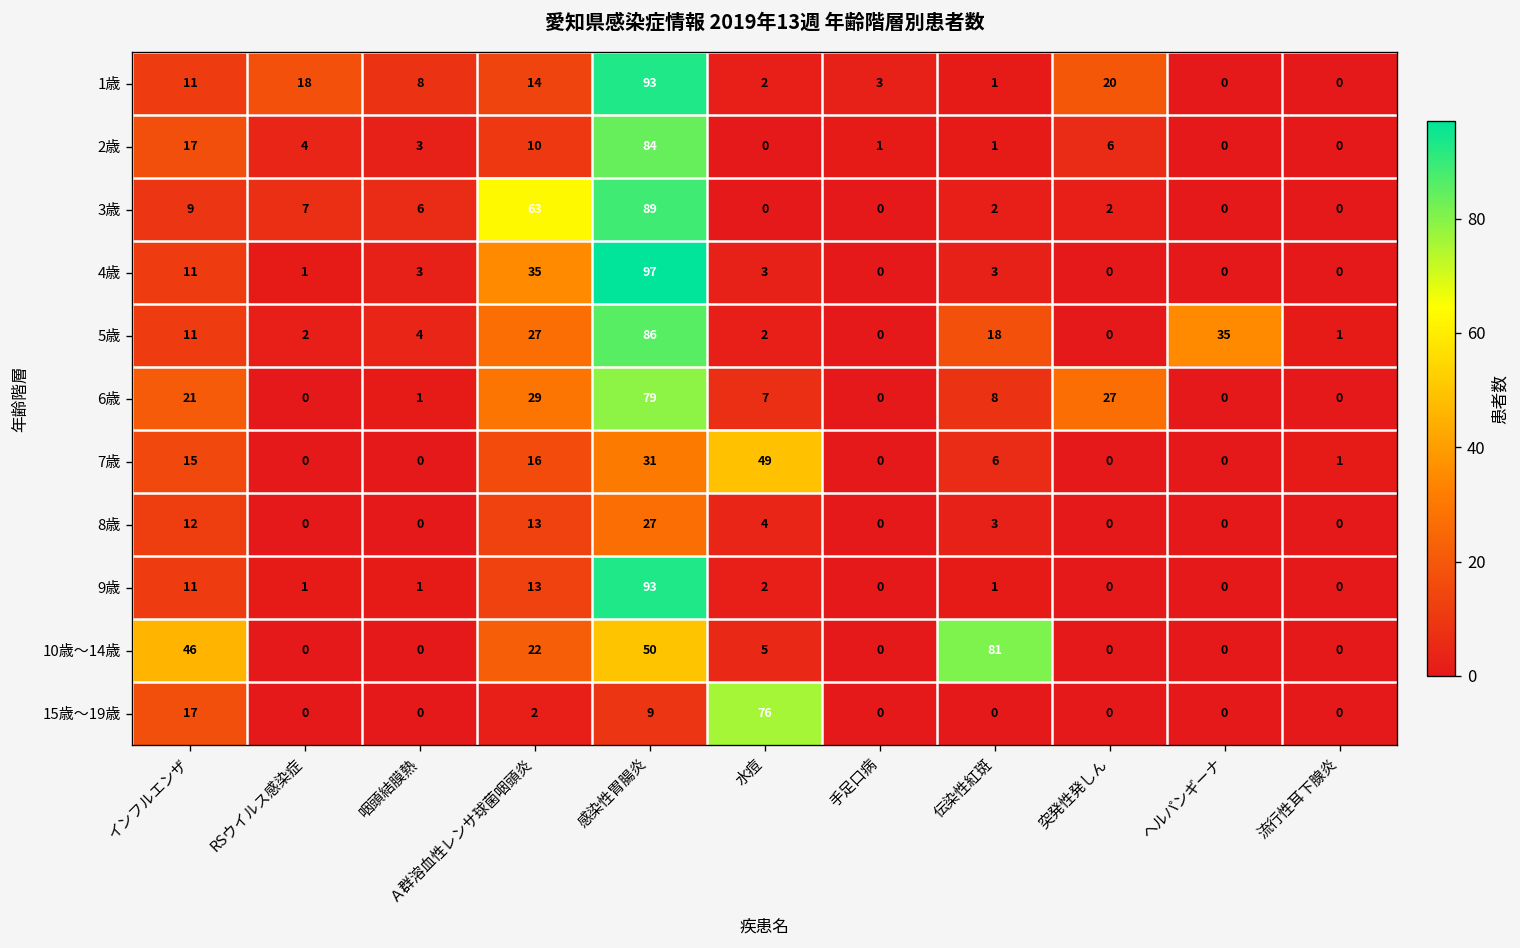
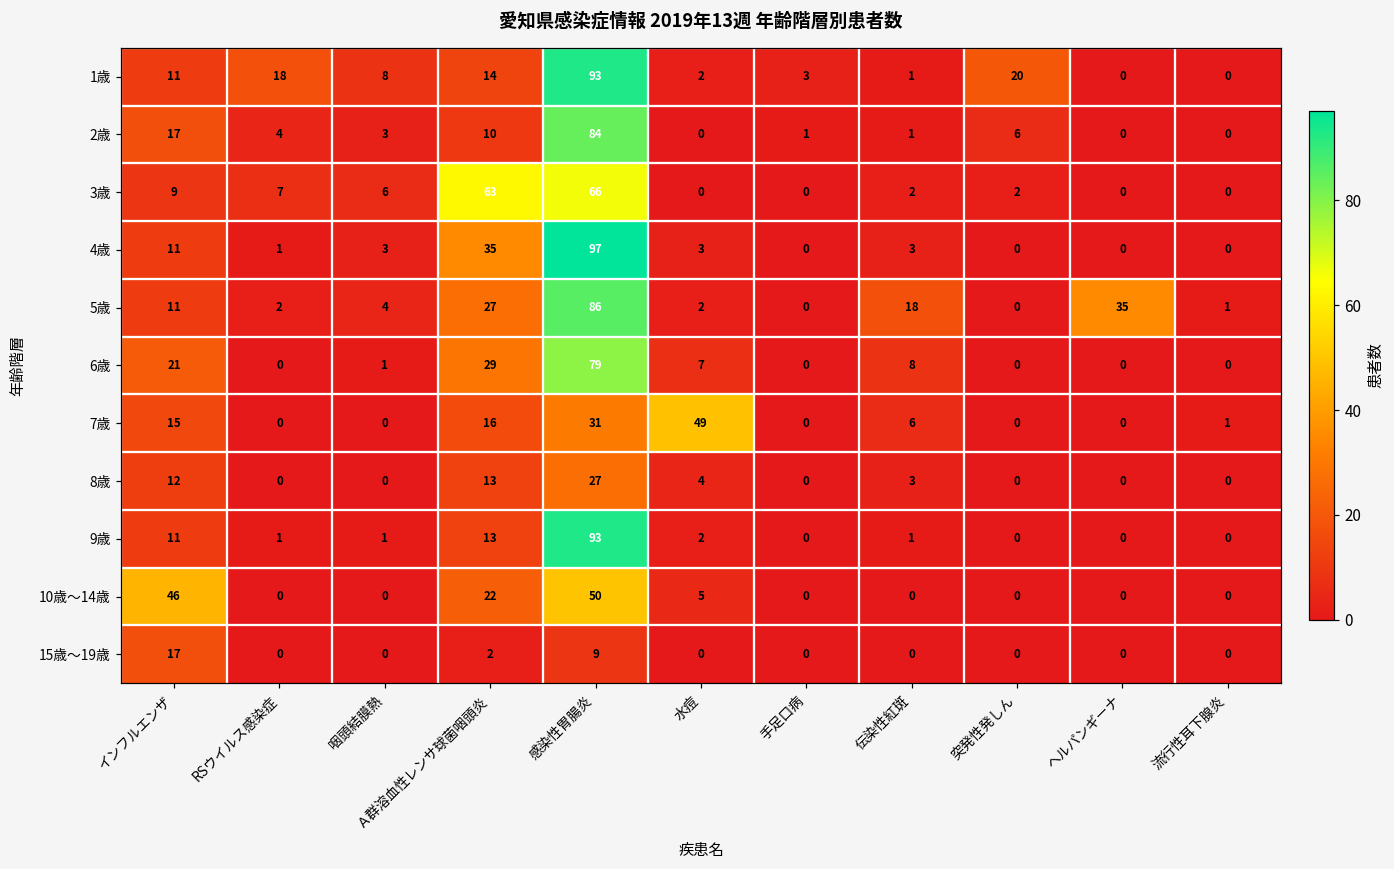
3歳, 感染性胃腸炎: 89 -> 66
6歳, 突発性発しん: 27 -> 0
10歳～14歳, 伝染性紅斑: 81 -> 0
15歳～19歳, 水痘: 76 -> 0
